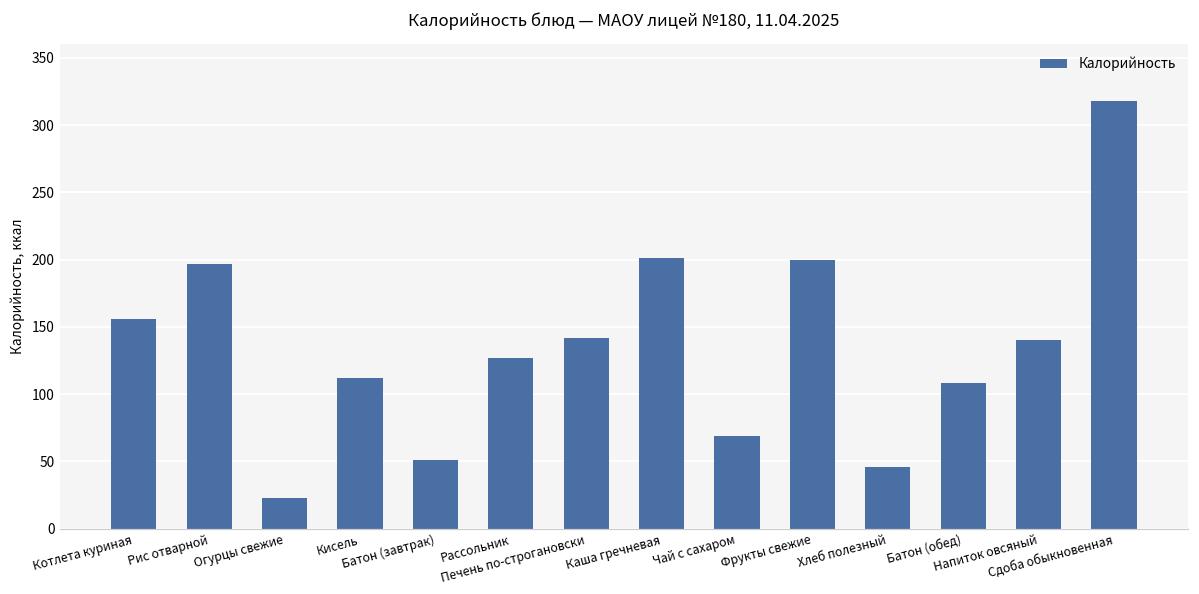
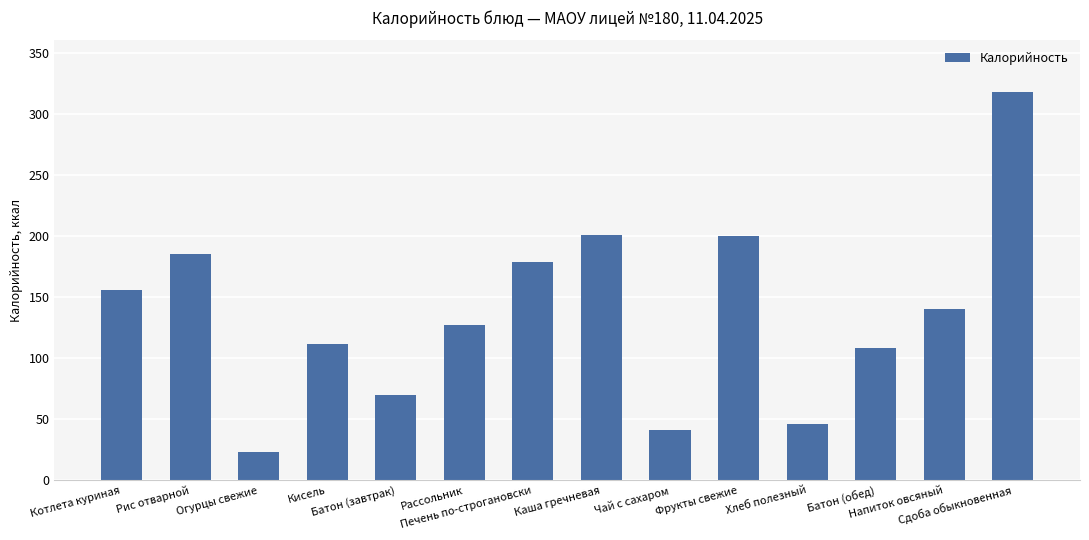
Рис отварной: 197 -> 185
Батон (завтрак): 51 -> 70
Печень по-строгановски: 142 -> 179
Чай с сахаром: 69 -> 41
